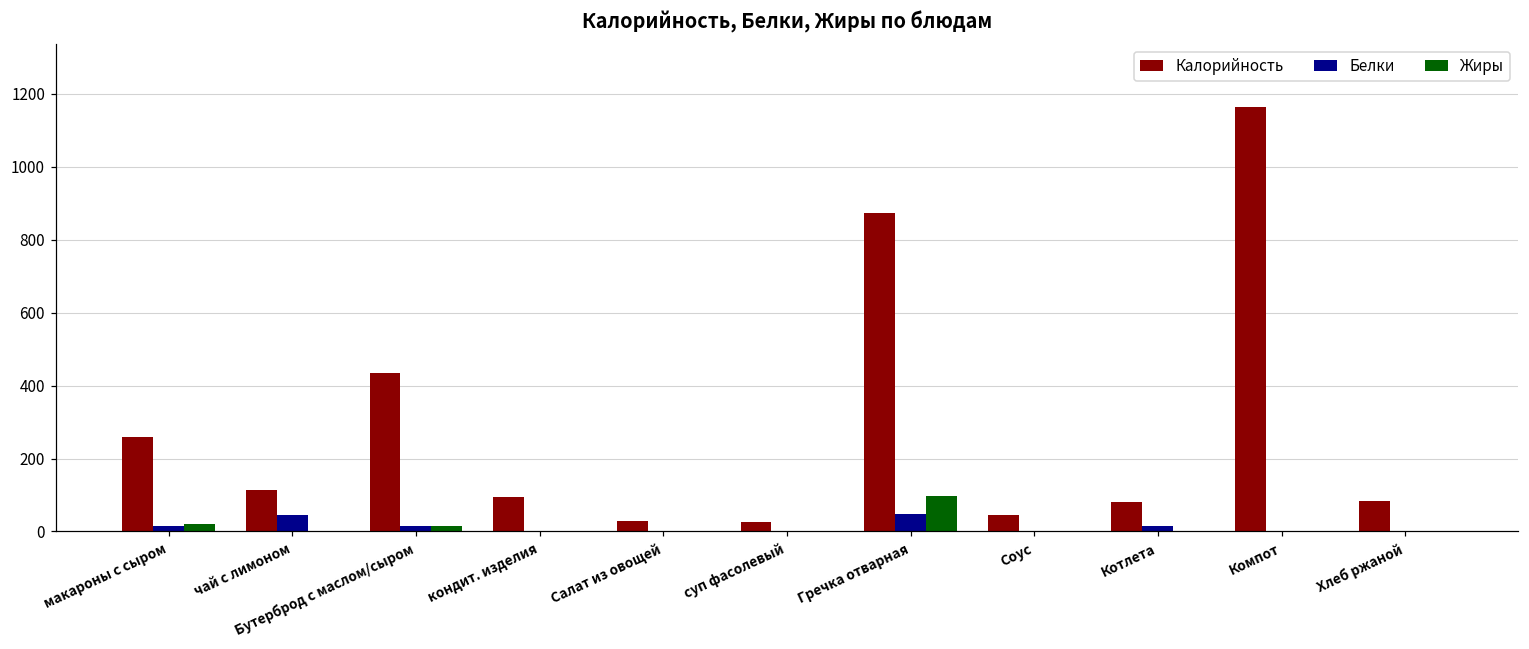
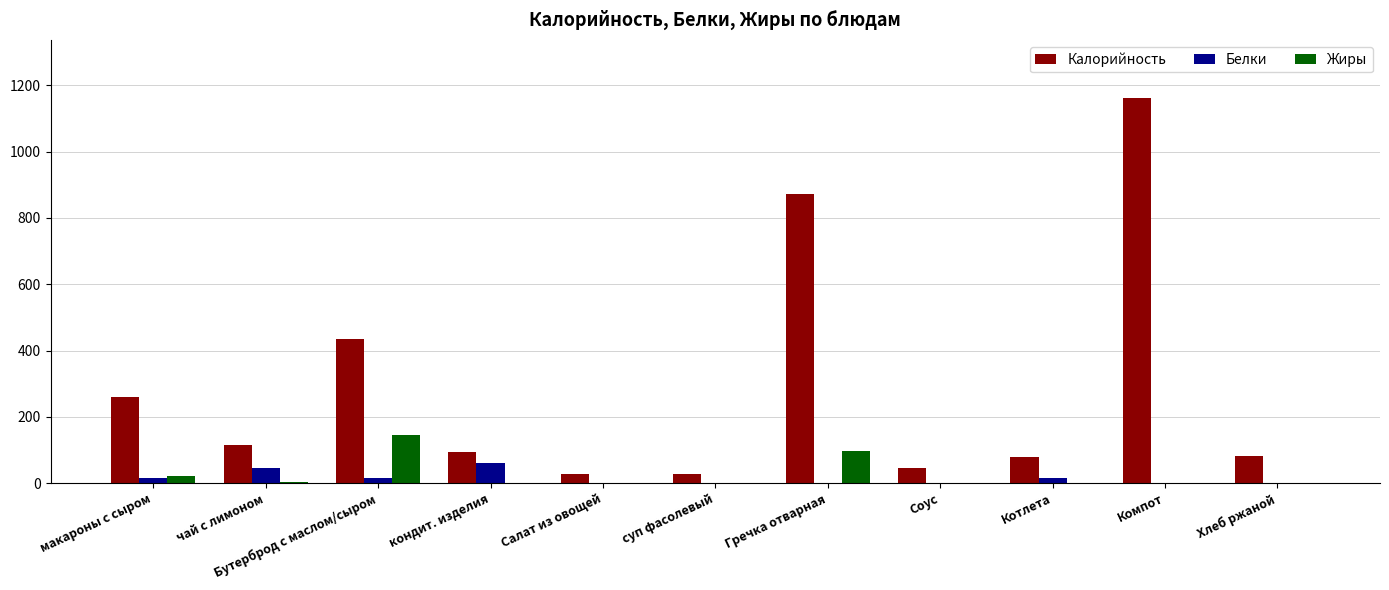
Жиры, Бутерброд с маслом/сыром: 10 -> 140
Белки, кондит. изделия: 0 -> 60
Белки, Гречка отварная: 50 -> 0
